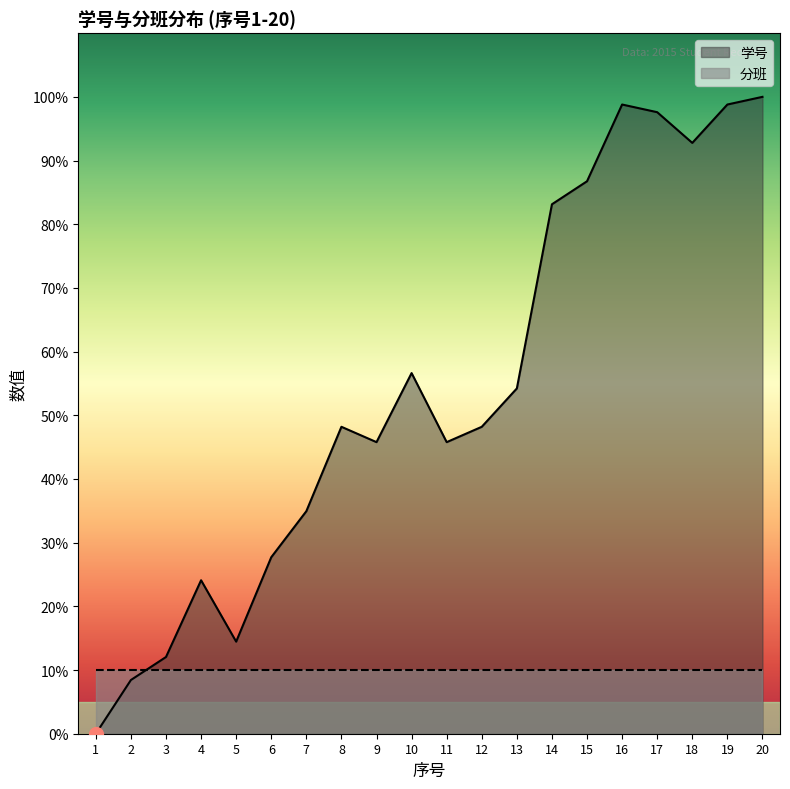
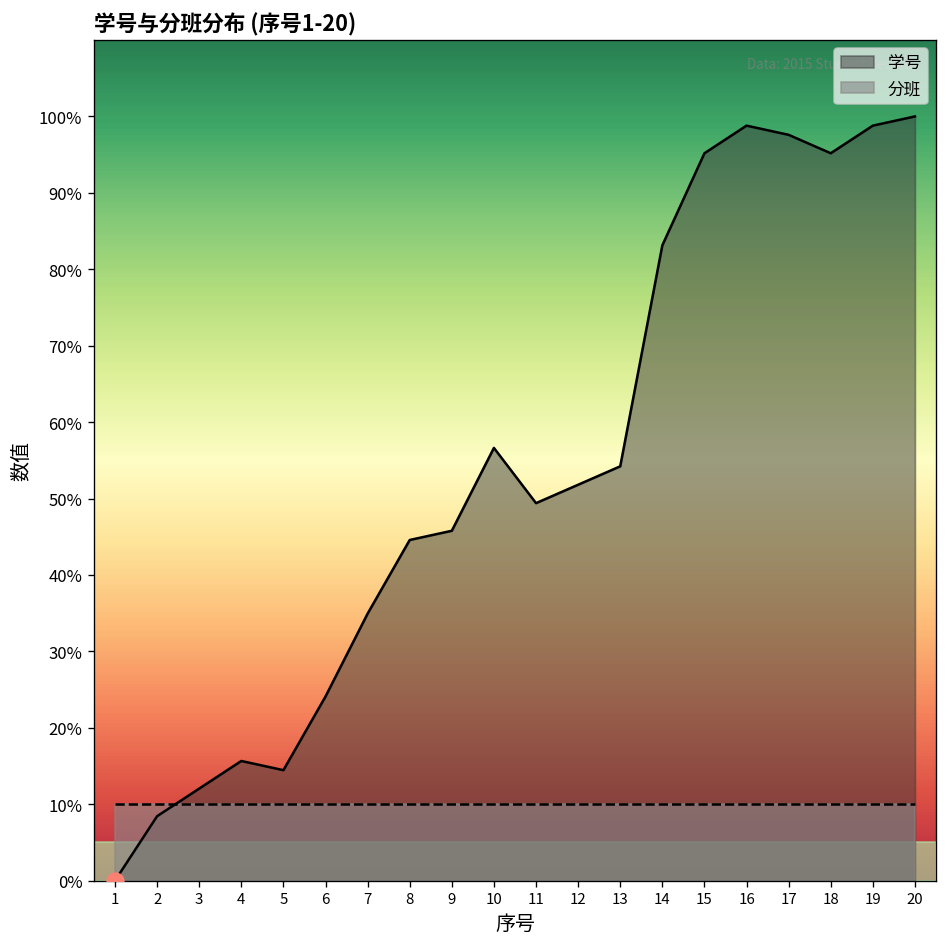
学号, 4: 24% -> 16%
学号, 6: 28% -> 24%
学号, 8: 48% -> 45%
学号, 11: 46% -> 49%
学号, 12: 48% -> 52%
学号, 15: 87% -> 95%
学号, 18: 93% -> 95%
